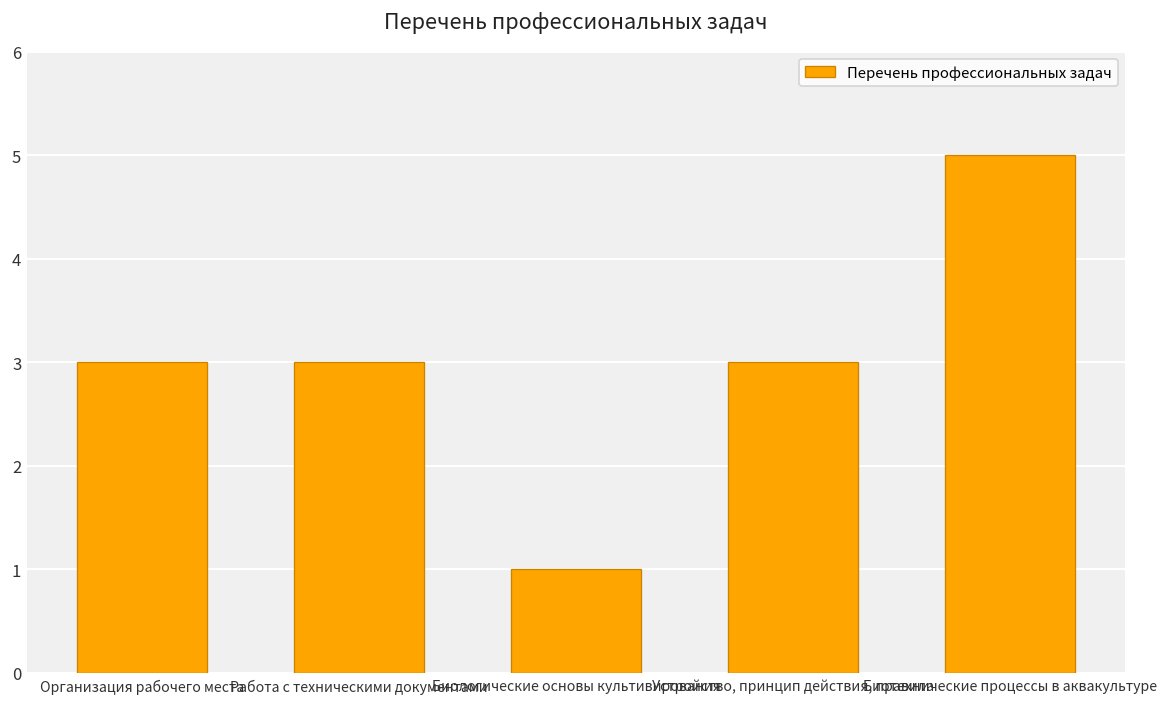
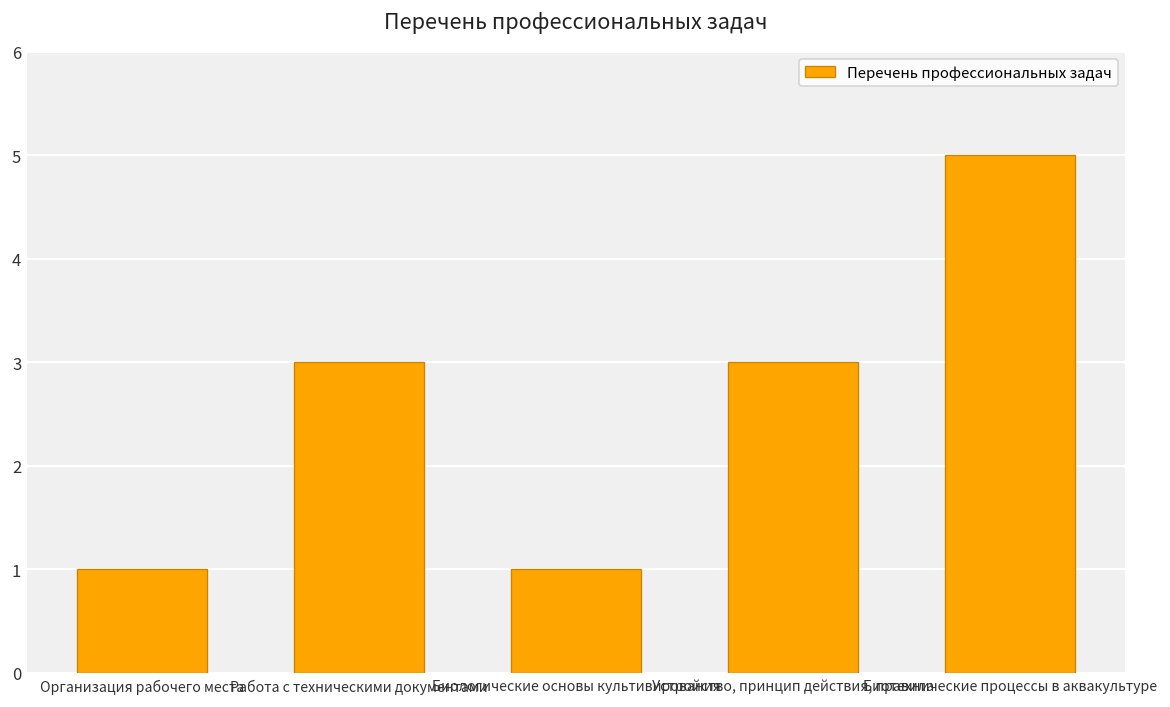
Организация рабочего места: 3 -> 1
